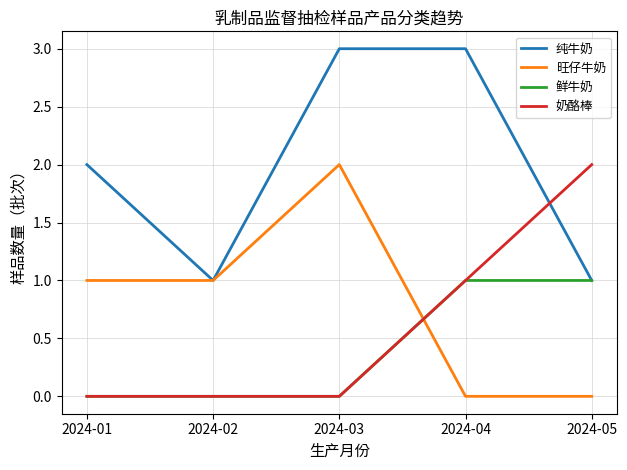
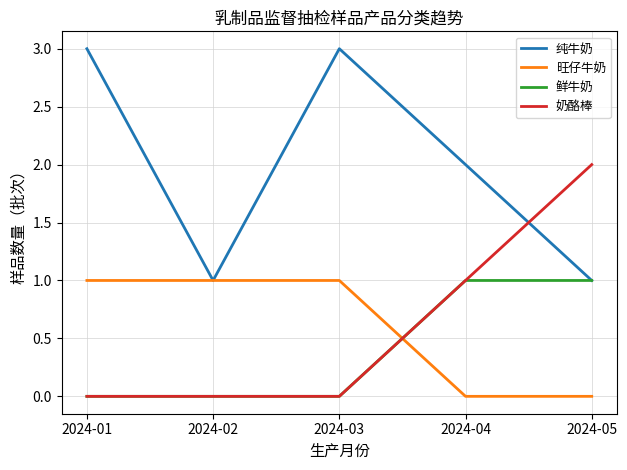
纯牛奶, 2024-01: 2 -> 3
旺仔牛奶, 2024-03: 2 -> 1
纯牛奶, 2024-04: 3 -> 2
